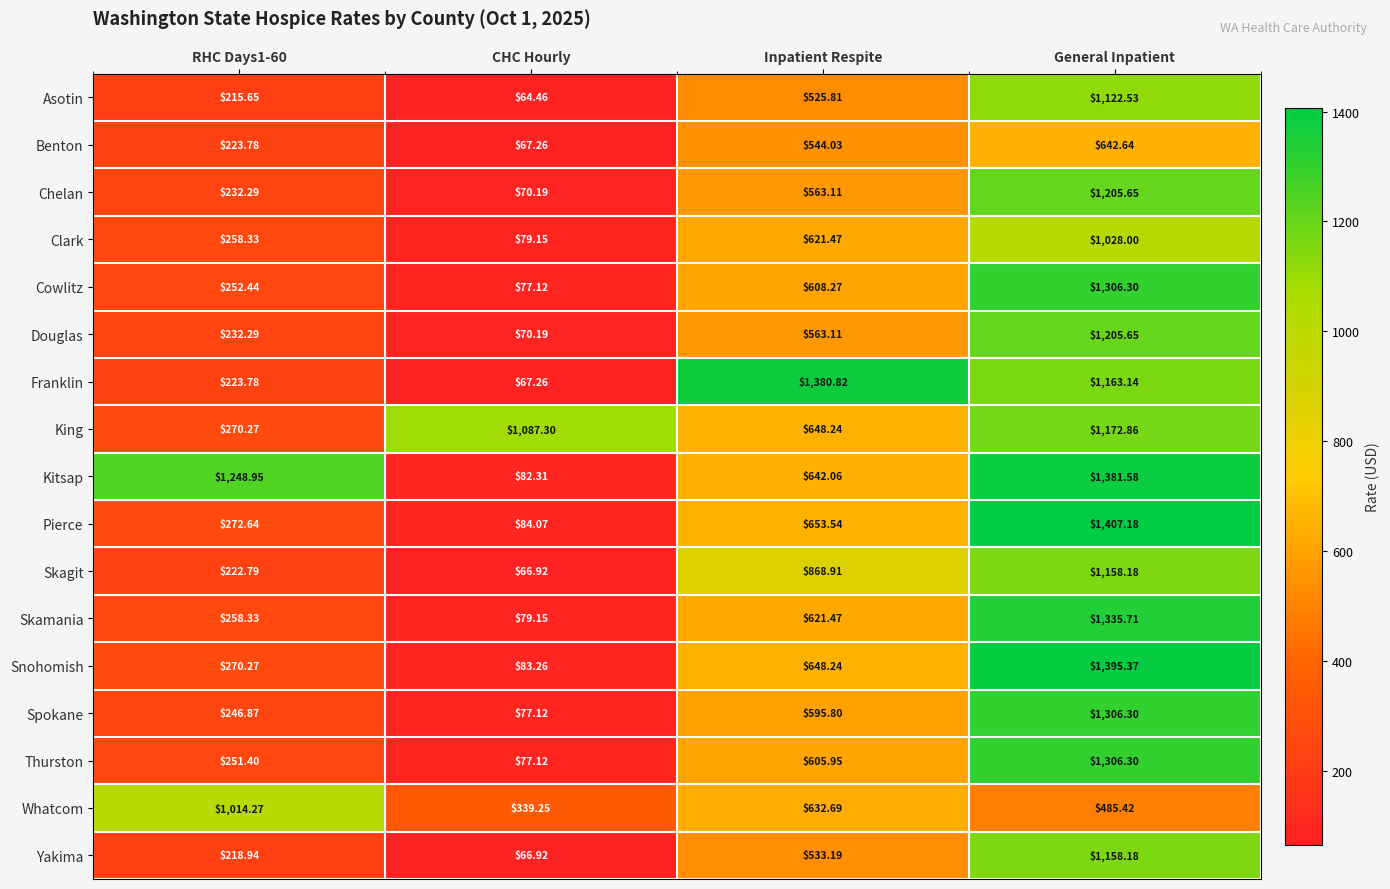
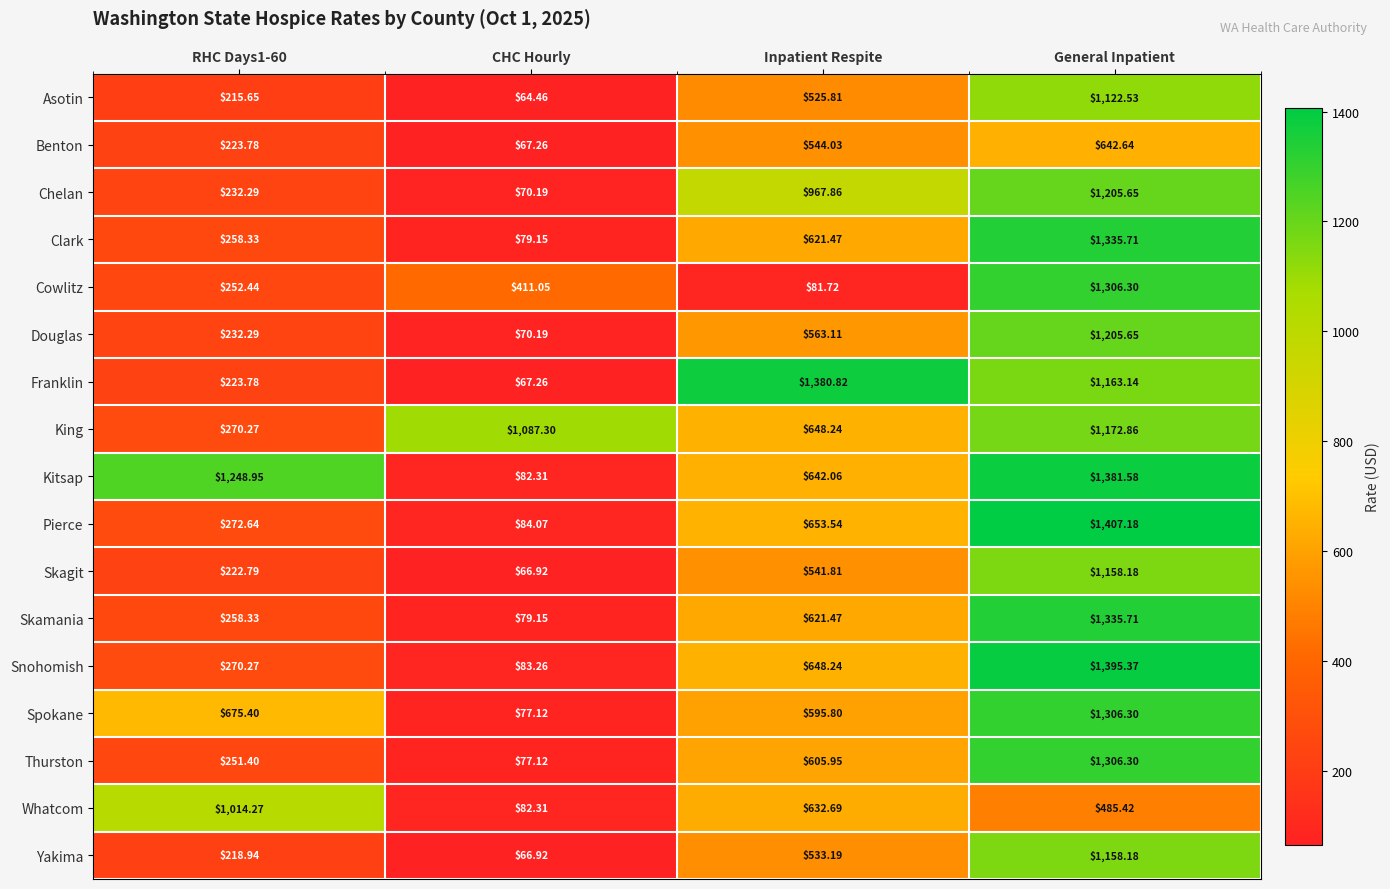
Chelan, Inpatient Respite: $563.11 -> $967.86
Clark, General Inpatient: $1,028.00 -> $1,335.71
Cowlitz, CHC Hourly: $77.12 -> $411.05
Cowlitz, Inpatient Respite: $608.27 -> $81.72
Skagit, Inpatient Respite: $868.91 -> $541.81
Spokane, RHC Days1-60: $246.87 -> $675.40
Whatcom, CHC Hourly: $339.25 -> $82.31
